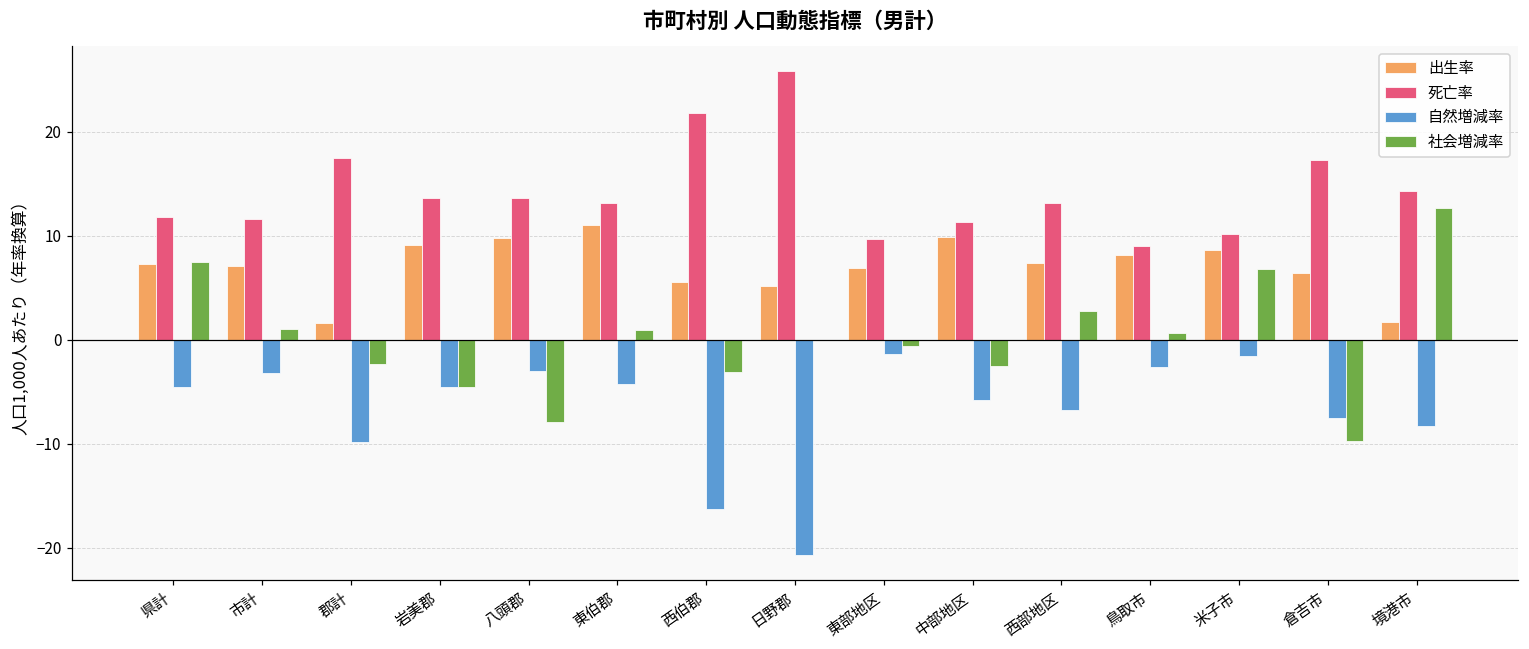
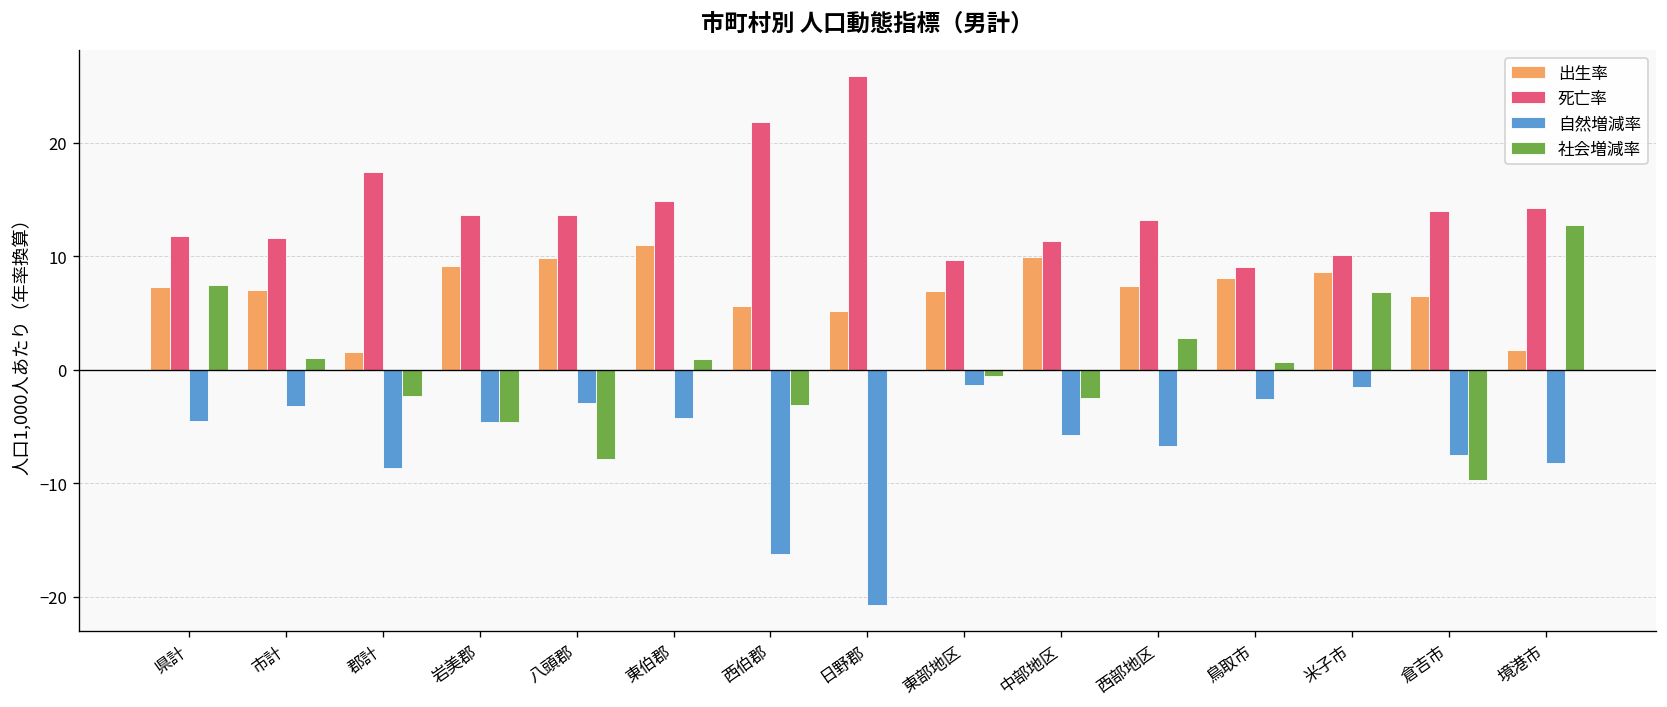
自然増減率, 郡計: -10 -> -9
死亡率, 東伯郡: 13 -> 15
死亡率, 倉吉市: 17 -> 14
